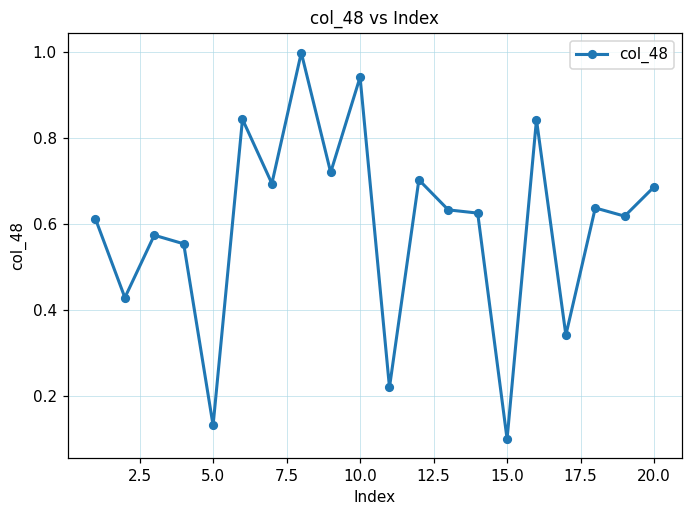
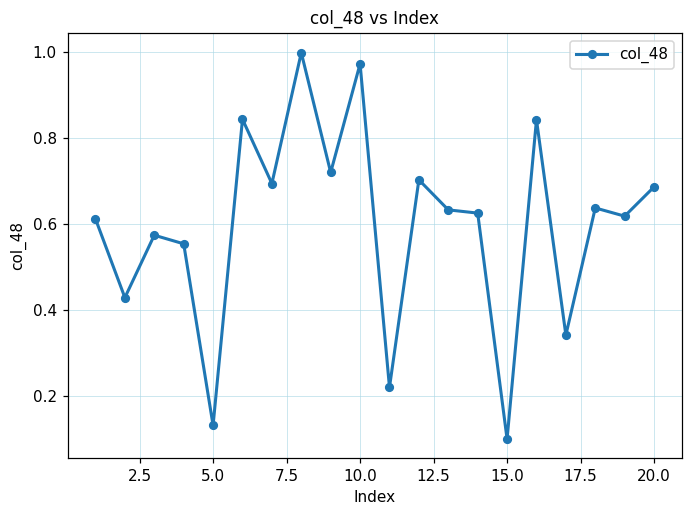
10.0: 0.94 -> 0.97
